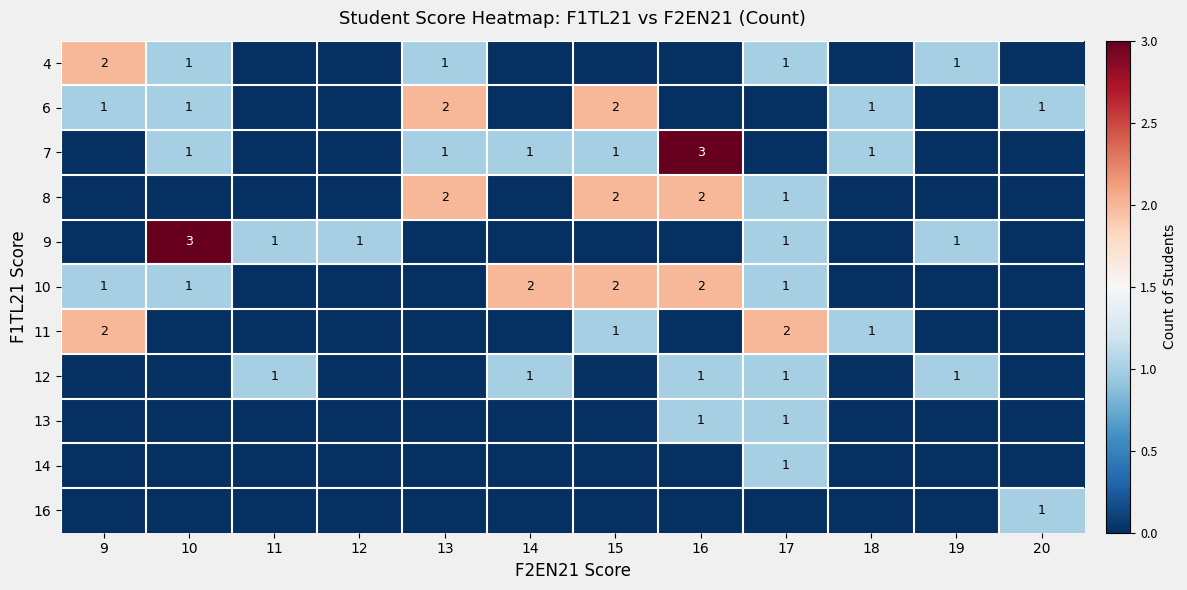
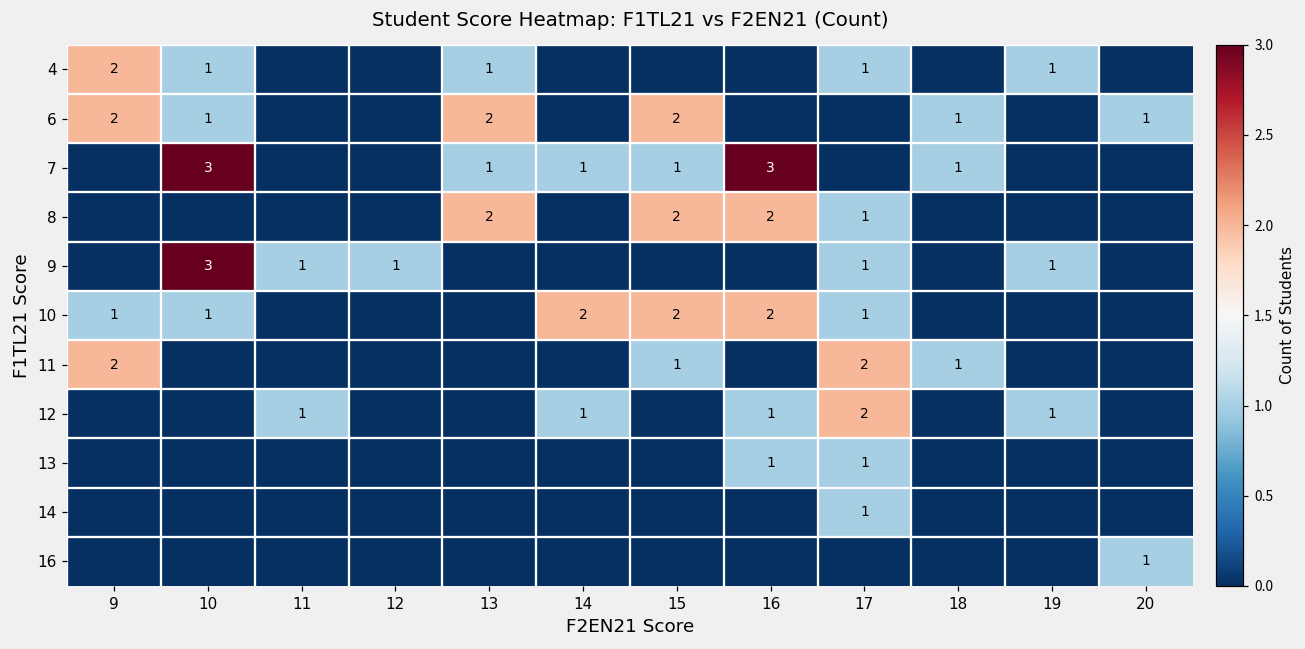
6, 9: 1 -> 2
7, 10: 1 -> 3
12, 17: 1 -> 2
